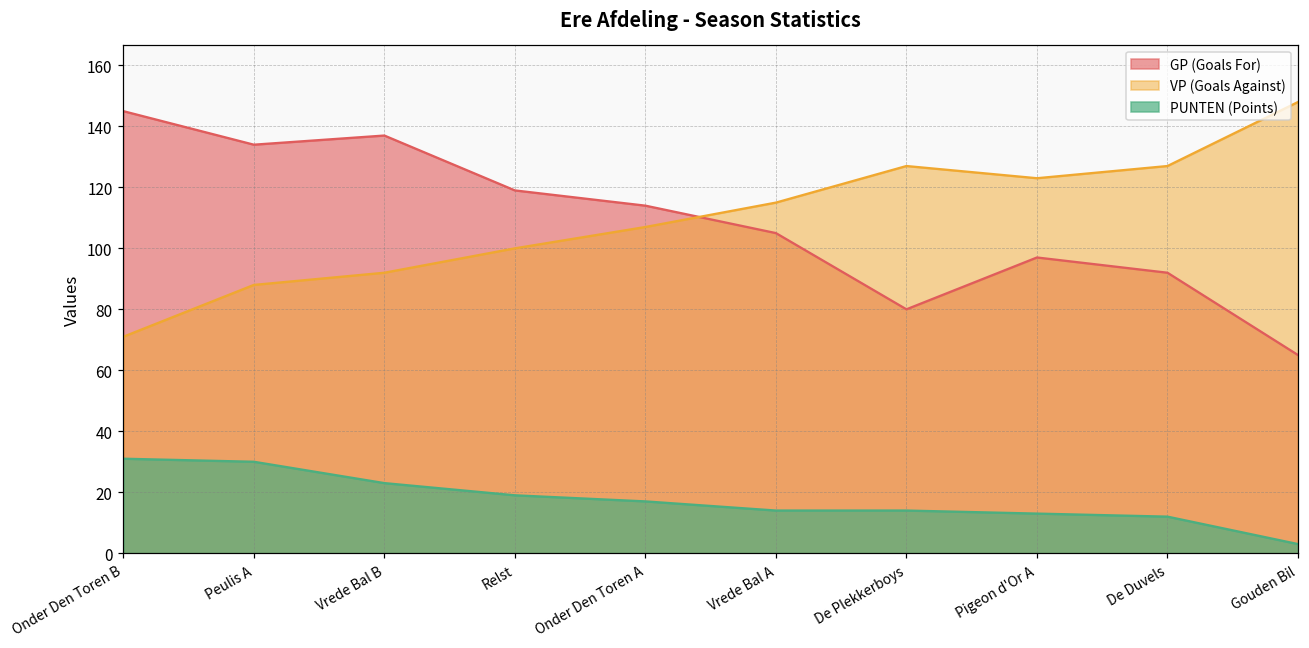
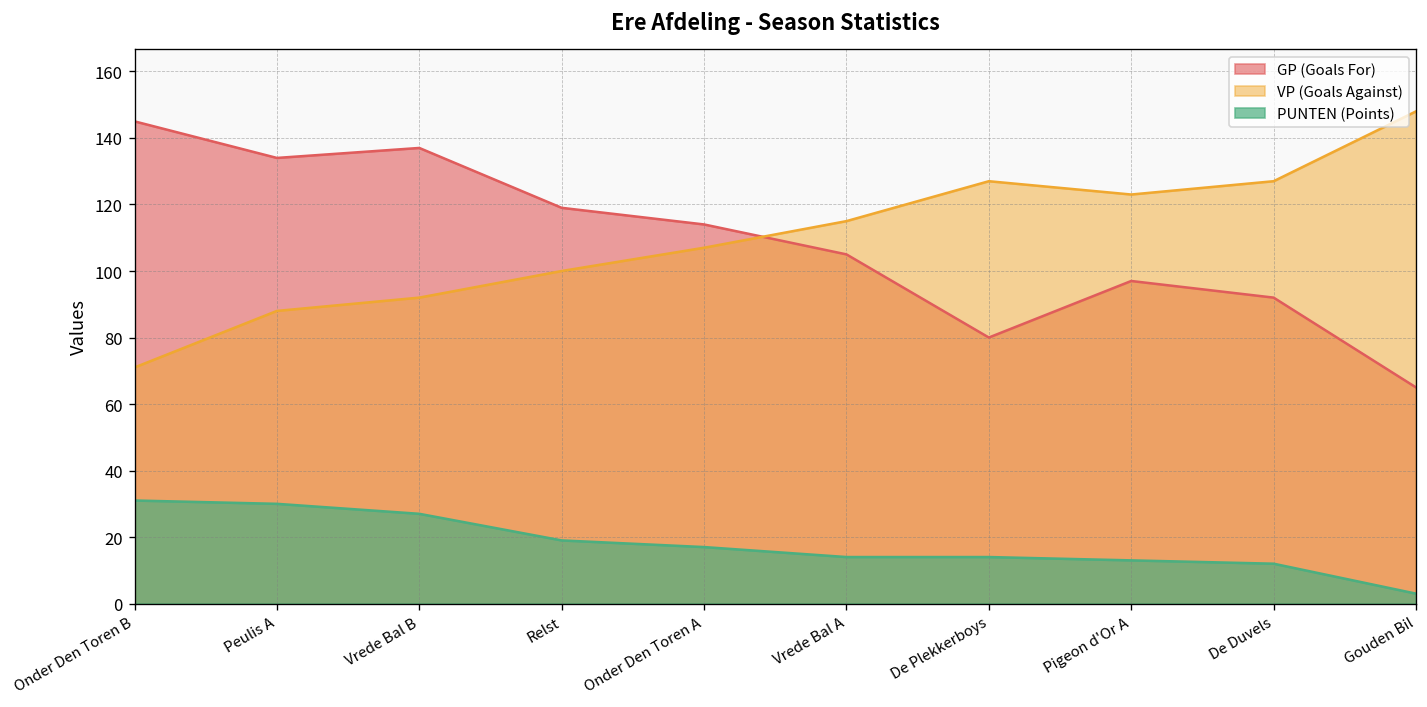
PUNTEN (Points), Vrede Bal B: 23 -> 27
